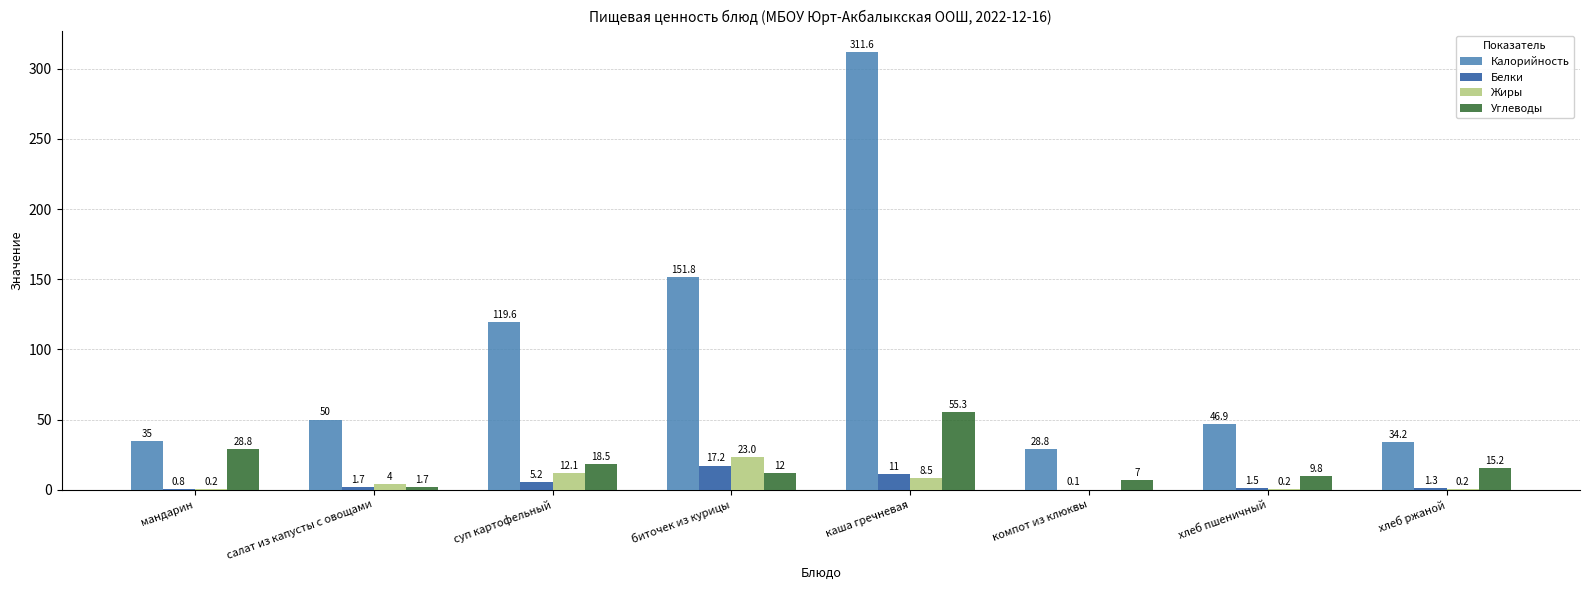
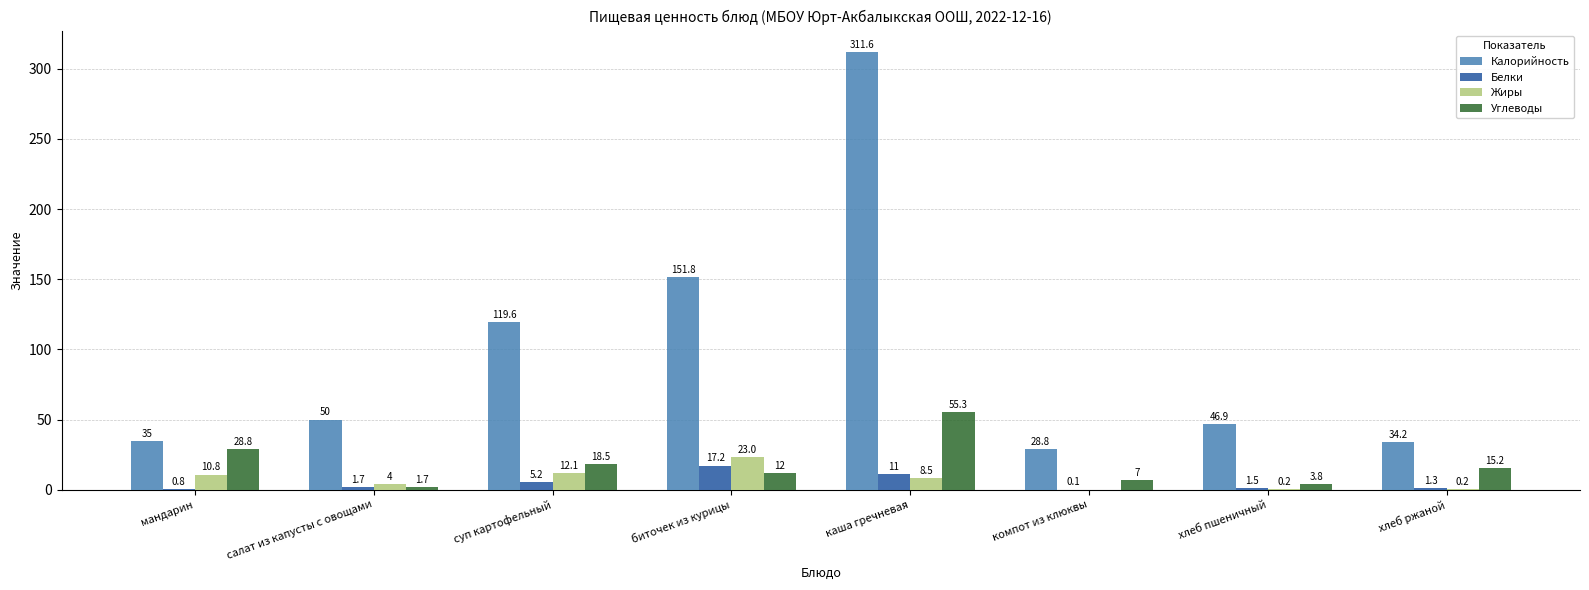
Жиры, мандарин: 0.2 -> 10.8
Углеводы, хлеб пшеничный: 9.8 -> 3.8
